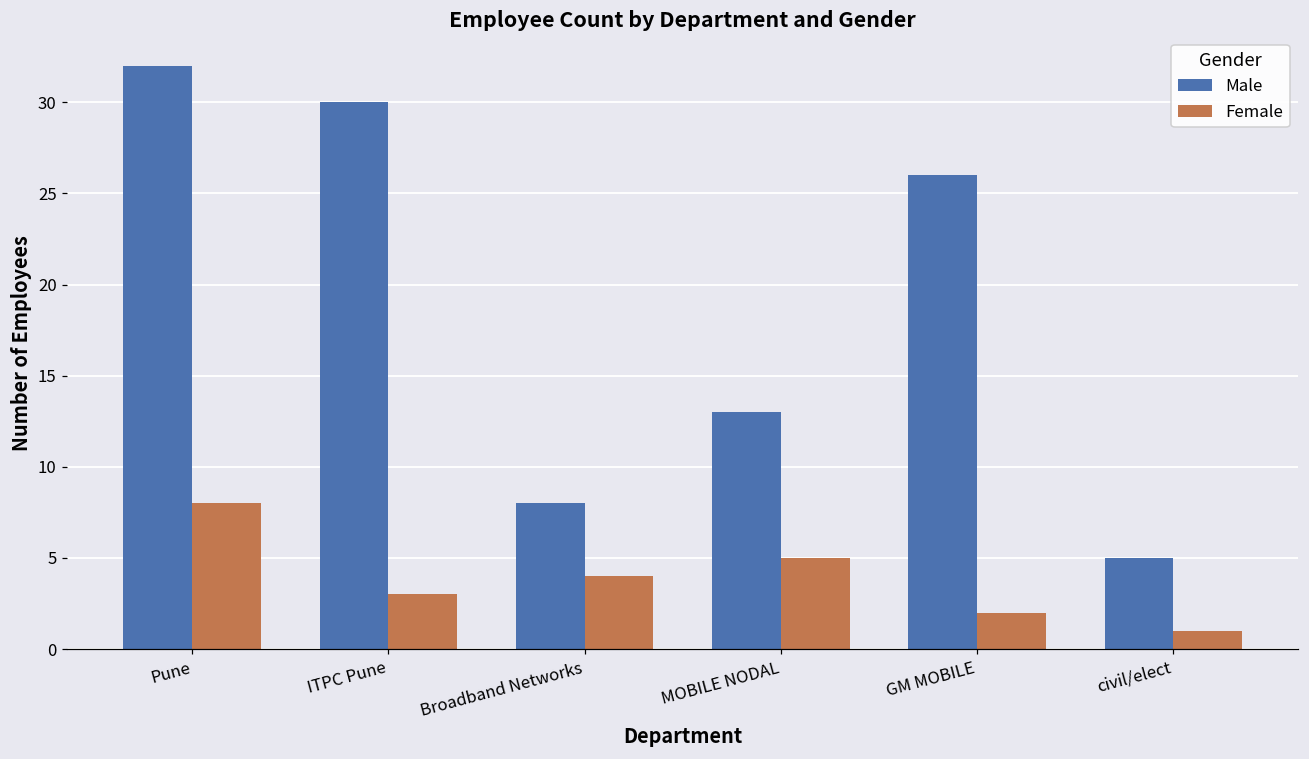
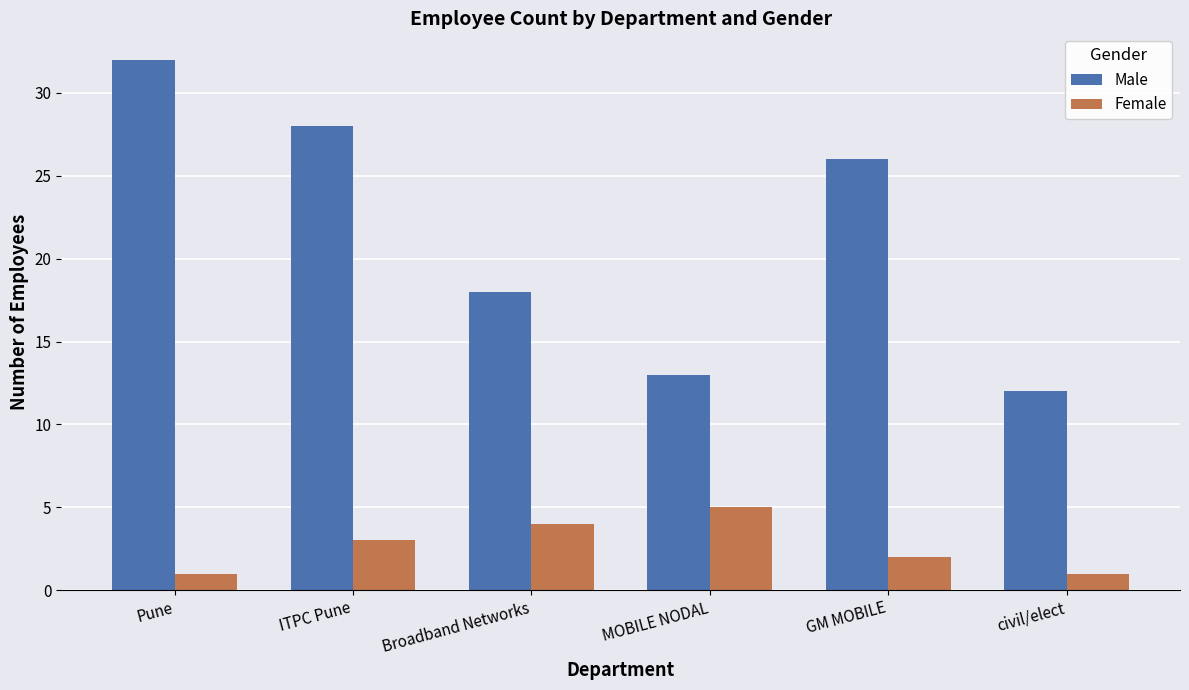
Female, Pune: 8 -> 1
Male, ITPC Pune: 30 -> 28
Male, Broadband Networks: 8 -> 18
Male, civil/elect: 5 -> 12
